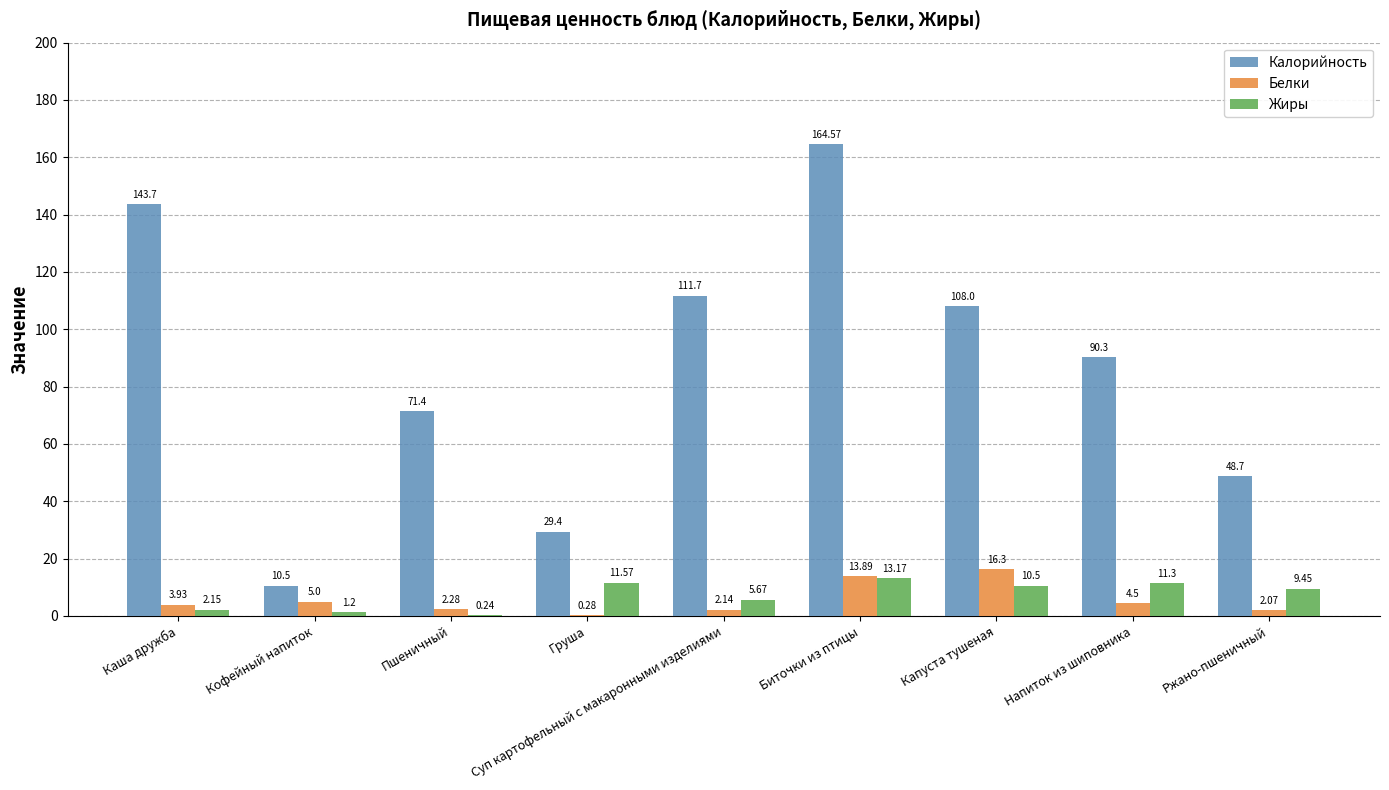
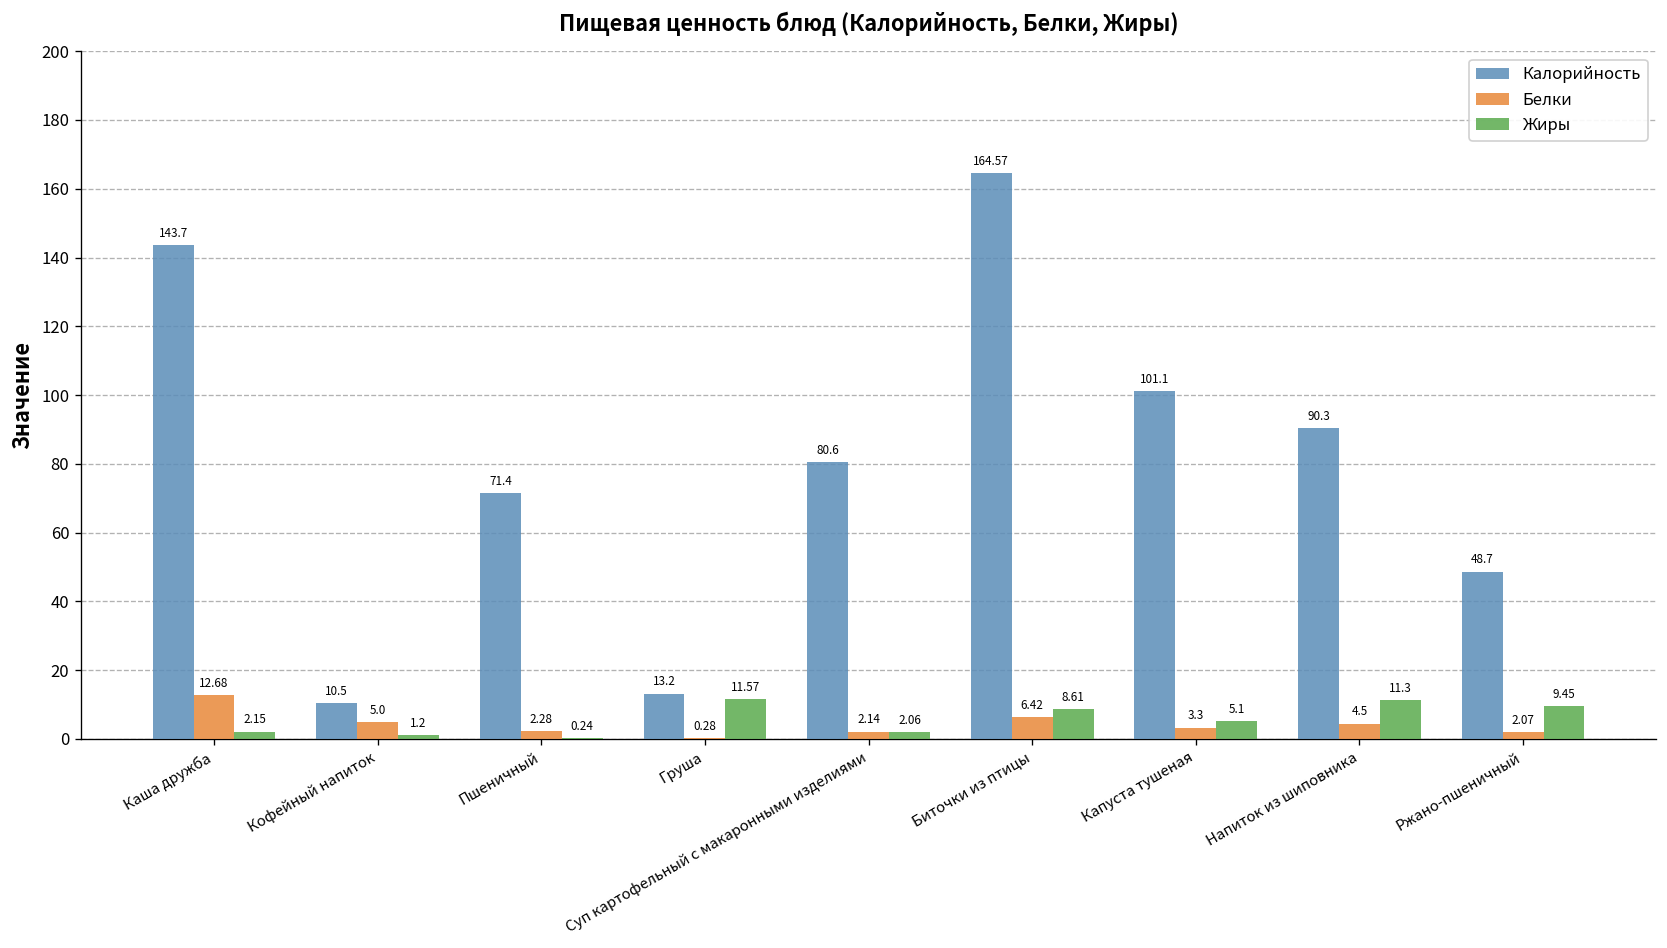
Белки, Каша дружба: 3.93 -> 12.68
Калорийность, Груша: 29.4 -> 13.2
Калорийность, Суп картофельный с макаронными изделиями: 111.7 -> 80.6
Жиры, Суп картофельный с макаронными изделиями: 5.67 -> 2.06
Белки, Биточки из птицы: 13.89 -> 6.42
Жиры, Биточки из птицы: 13.17 -> 8.61
Калорийность, Капуста тушеная: 108.0 -> 101.1
Белки, Капуста тушеная: 16.3 -> 3.3
Жиры, Капуста тушеная: 10.5 -> 5.1
